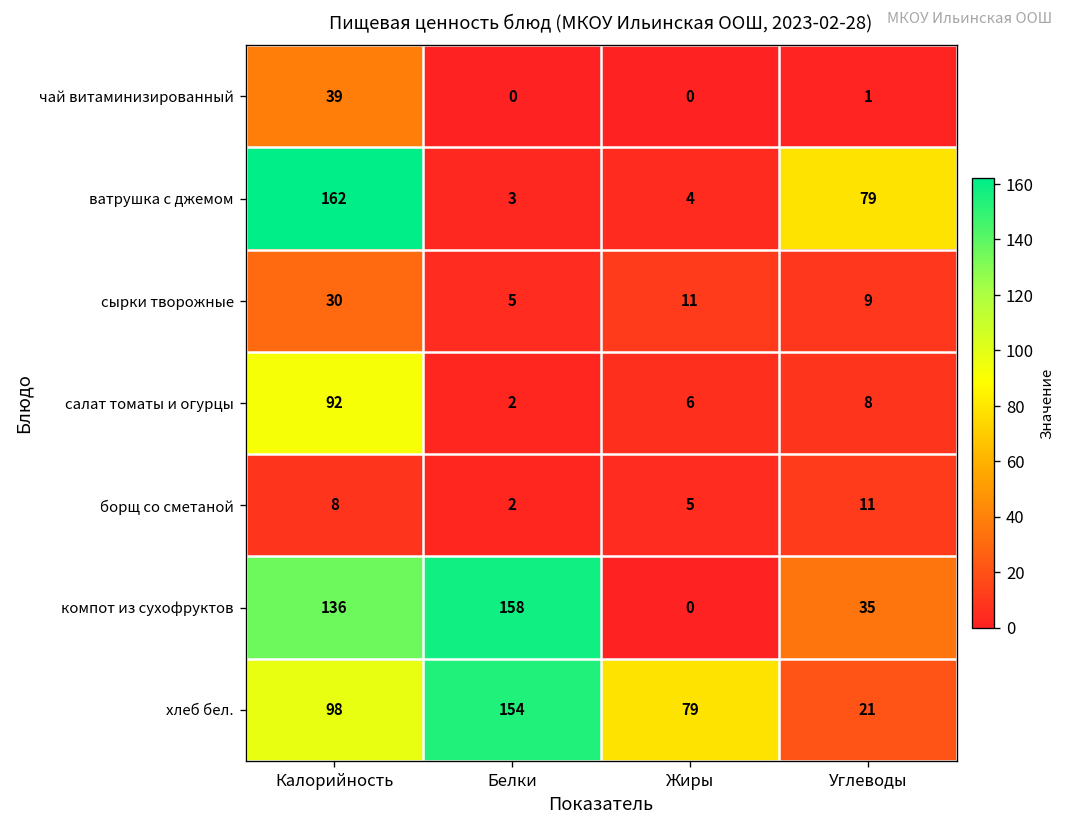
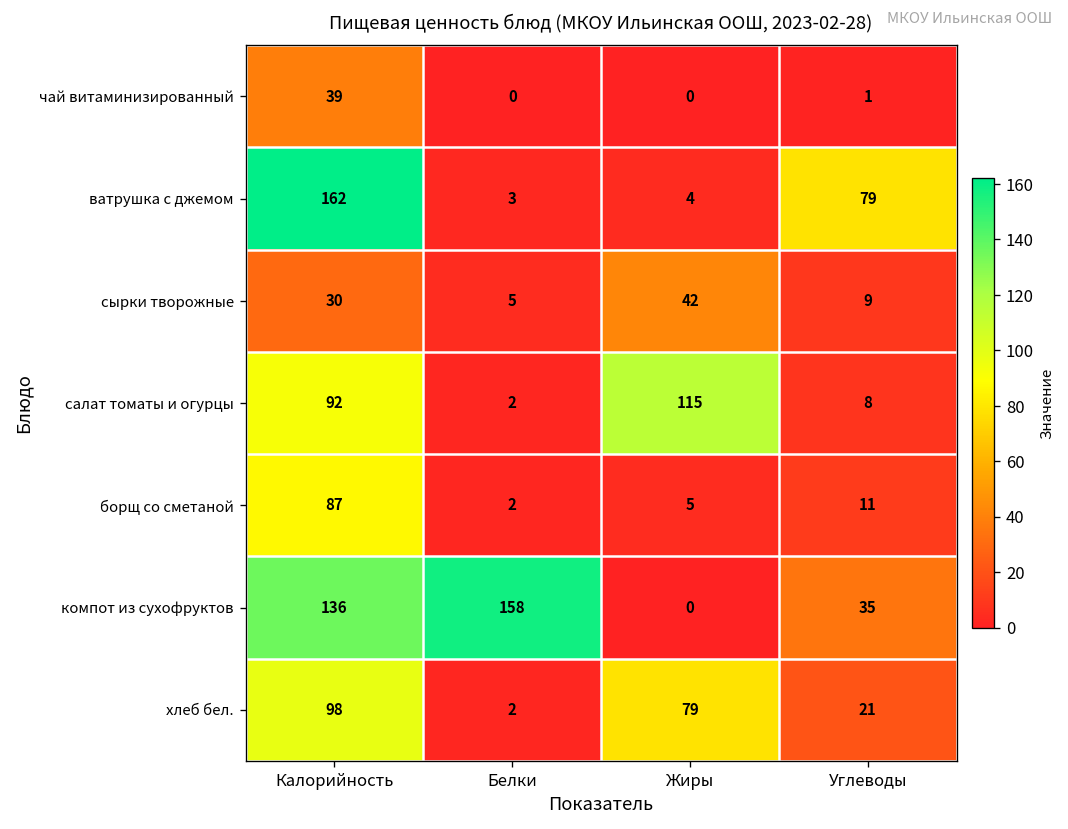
сырки творожные, Жиры: 11 -> 42
салат томаты и огурцы, Жиры: 6 -> 115
борщ со сметаной, Калорийность: 8 -> 87
хлеб бел., Белки: 154 -> 2
